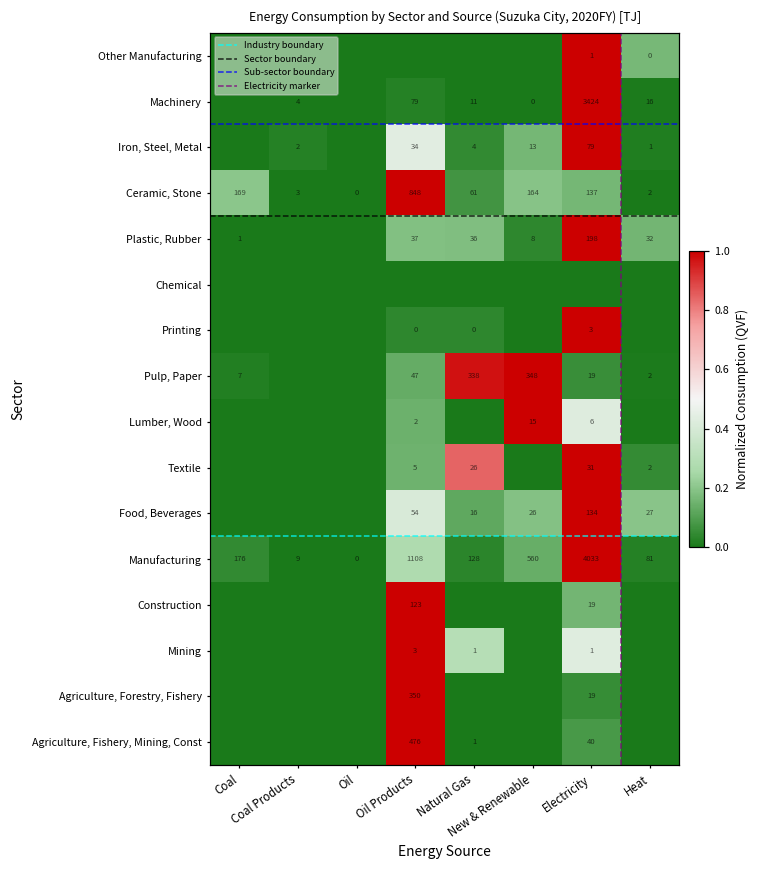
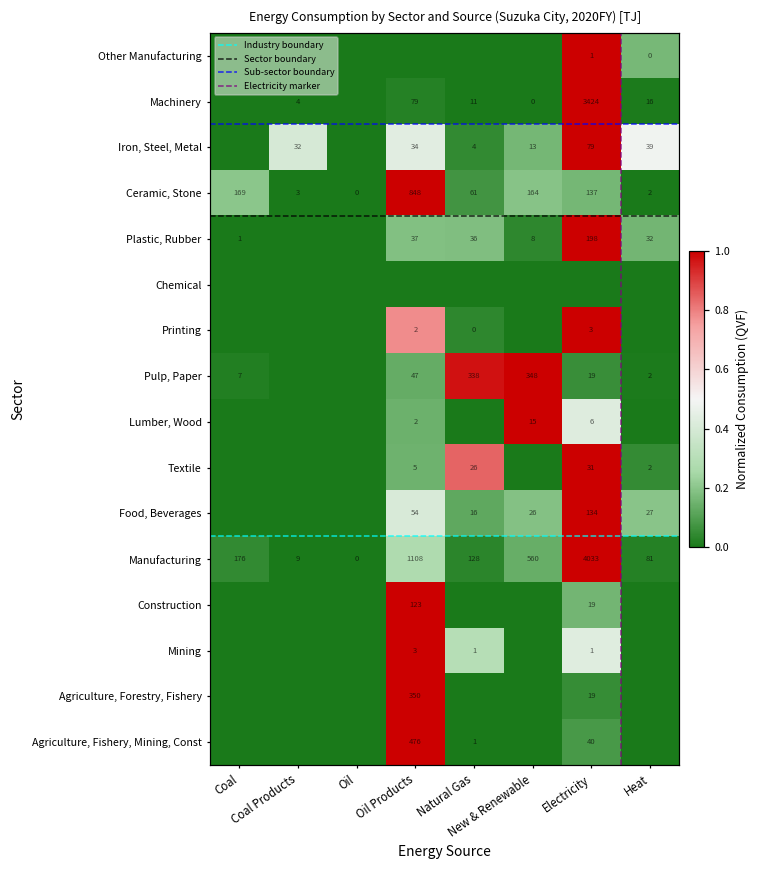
Iron, Steel, Metal, Coal Products: 2 -> 32
Iron, Steel, Metal, Heat: 1 -> 39
Printing, Oil Products: 0 -> 2
